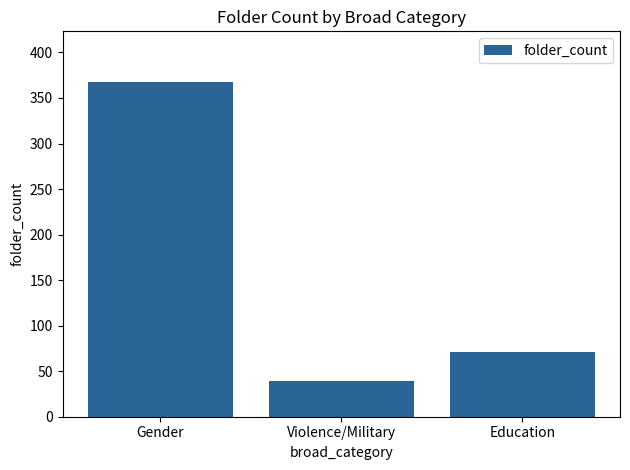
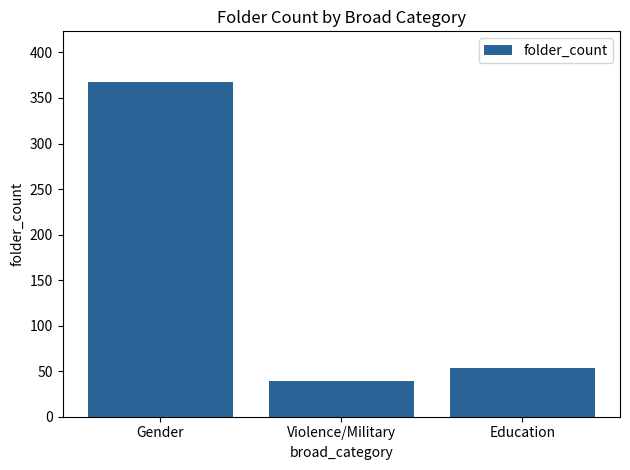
Education: 70 -> 50
